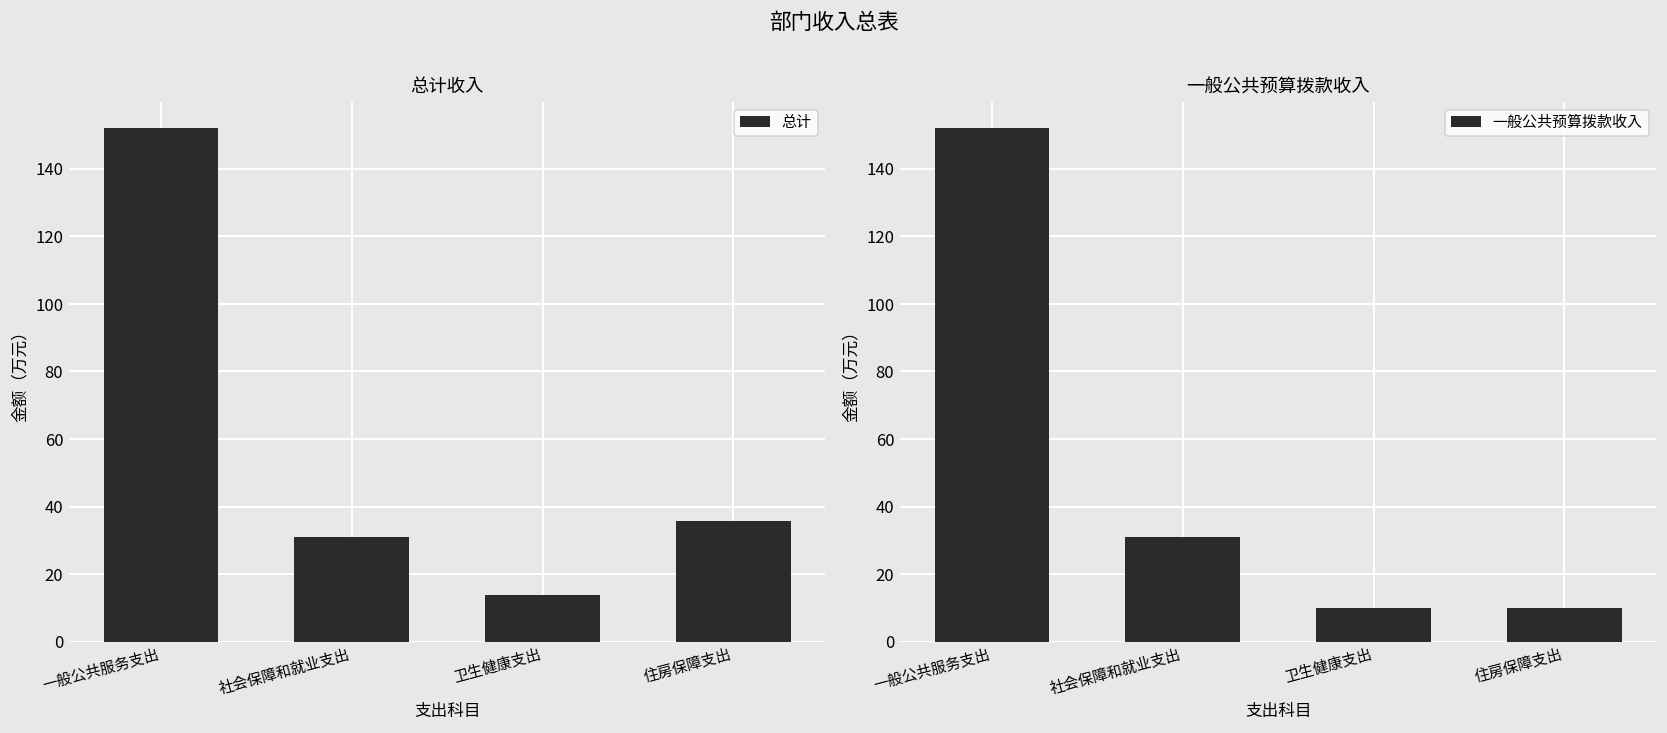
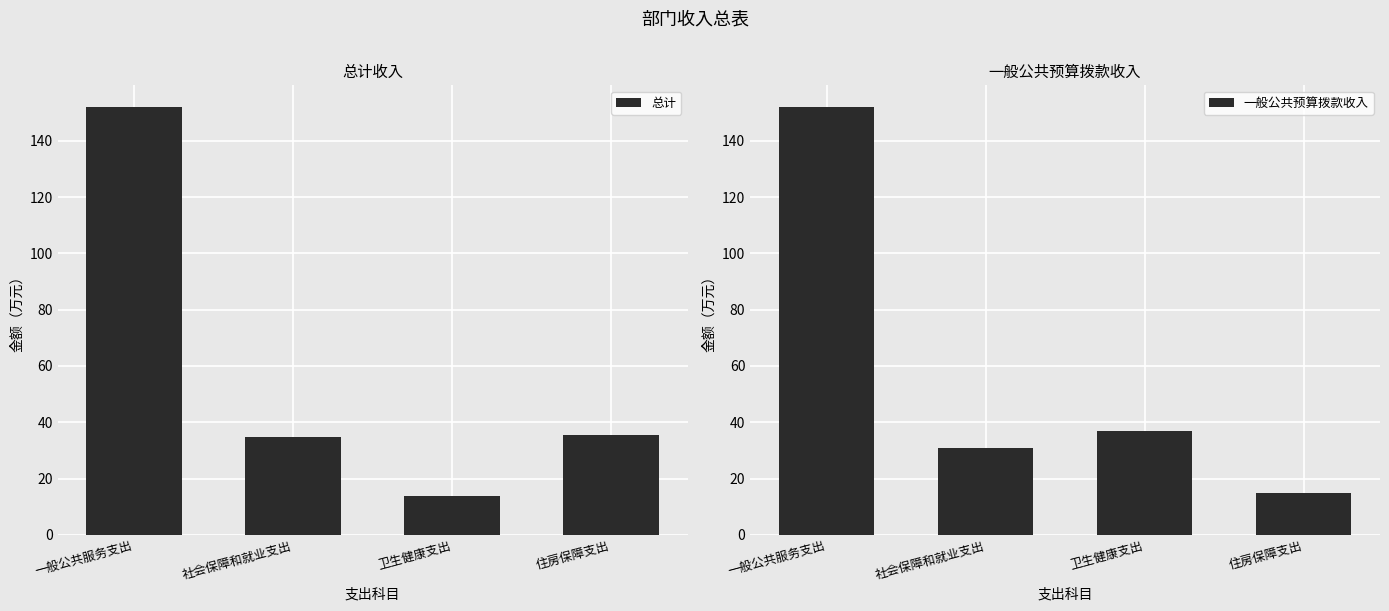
总计收入, 社会保障和就业支出: 31 -> 35
一般公共预算拨款收入, 卫生健康支出: 10 -> 37
一般公共预算拨款收入, 住房保障支出: 10 -> 15
